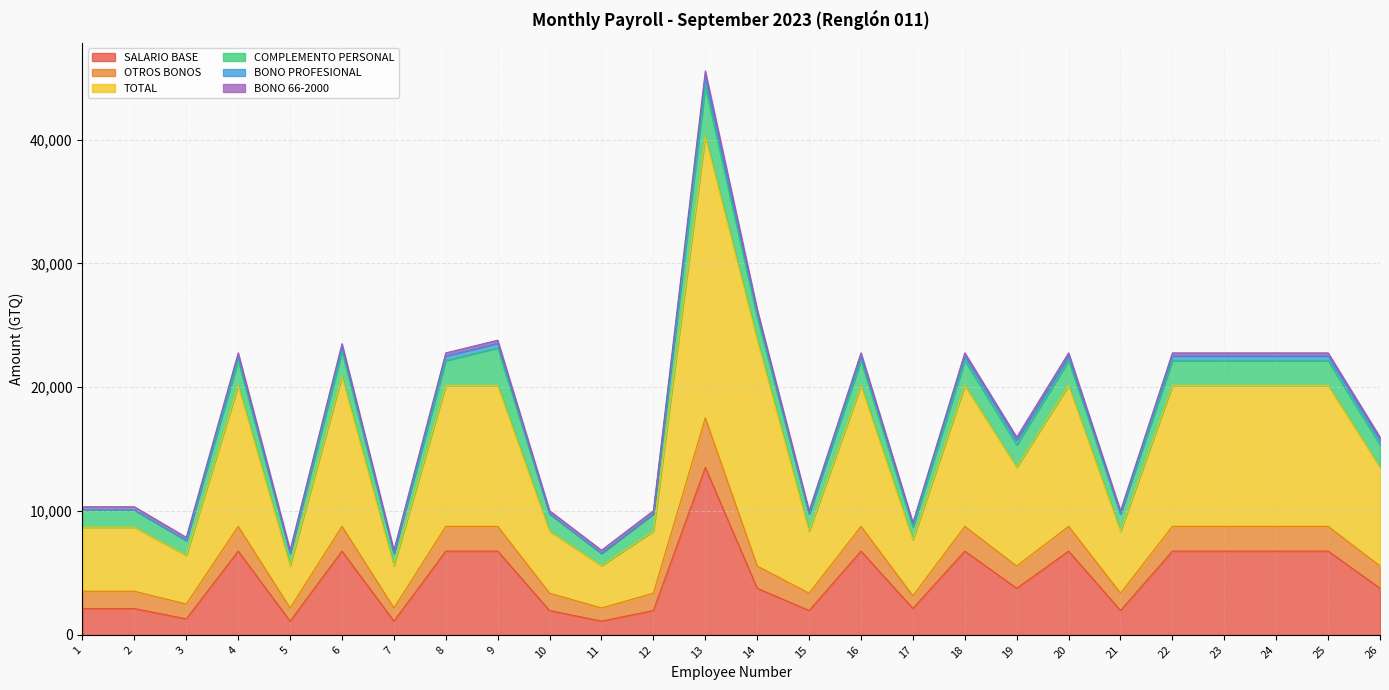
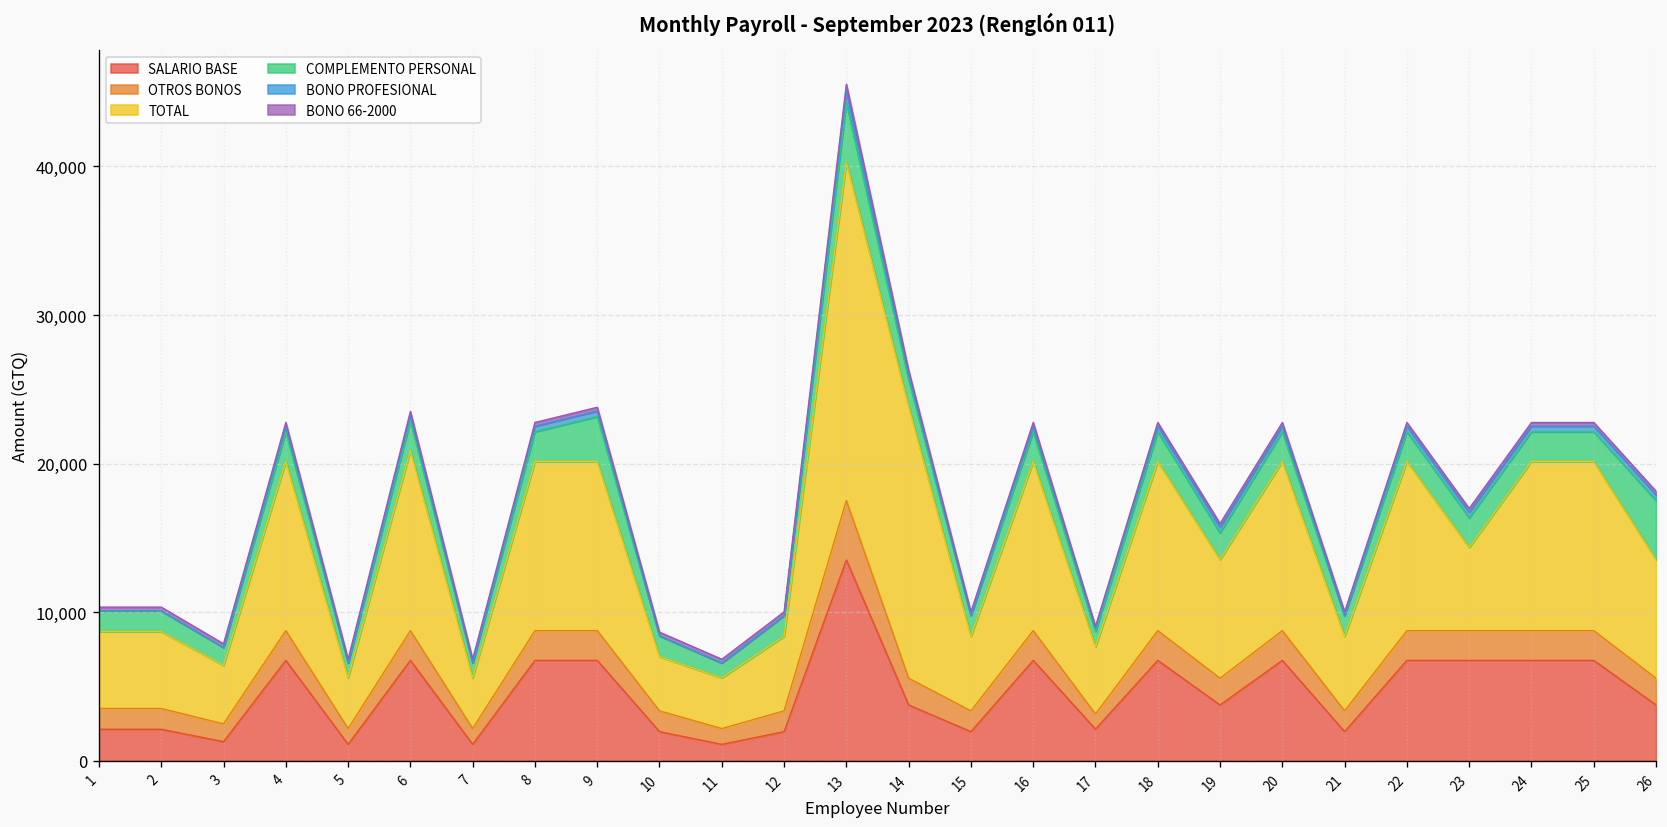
TOTAL, 10: 5,000 -> 3,600
TOTAL, 23: 11,400 -> 5,600
COMPLEMENTO PERSONAL, 26: 1,800 -> 4,000
